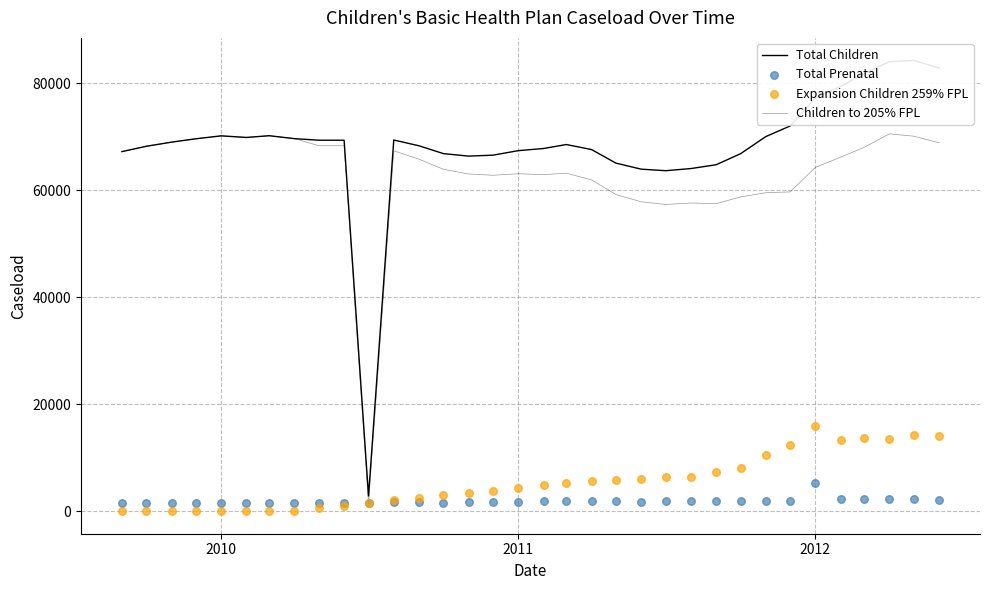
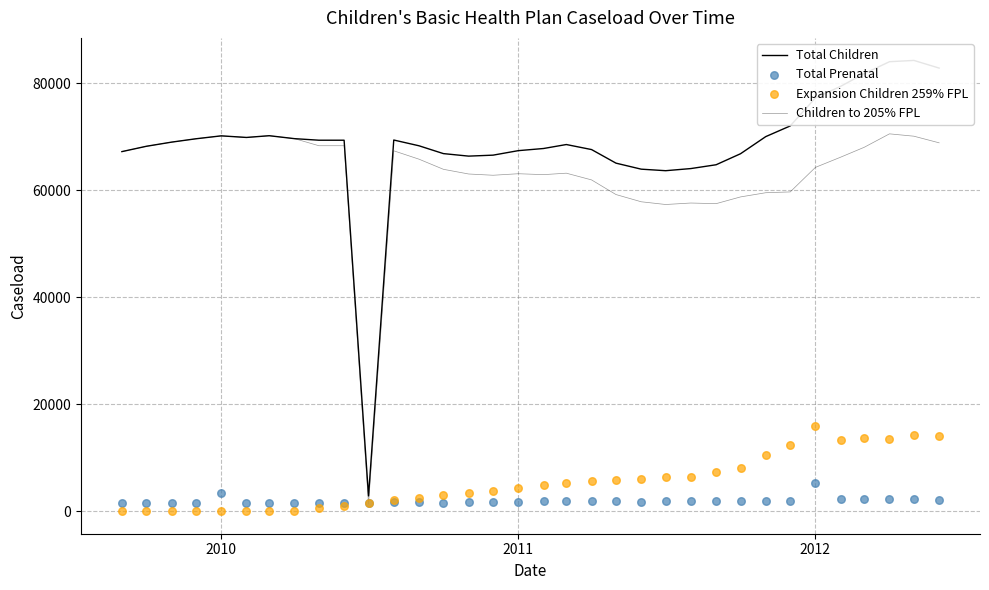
Total Prenatal, 2010: 2000 -> 3000
